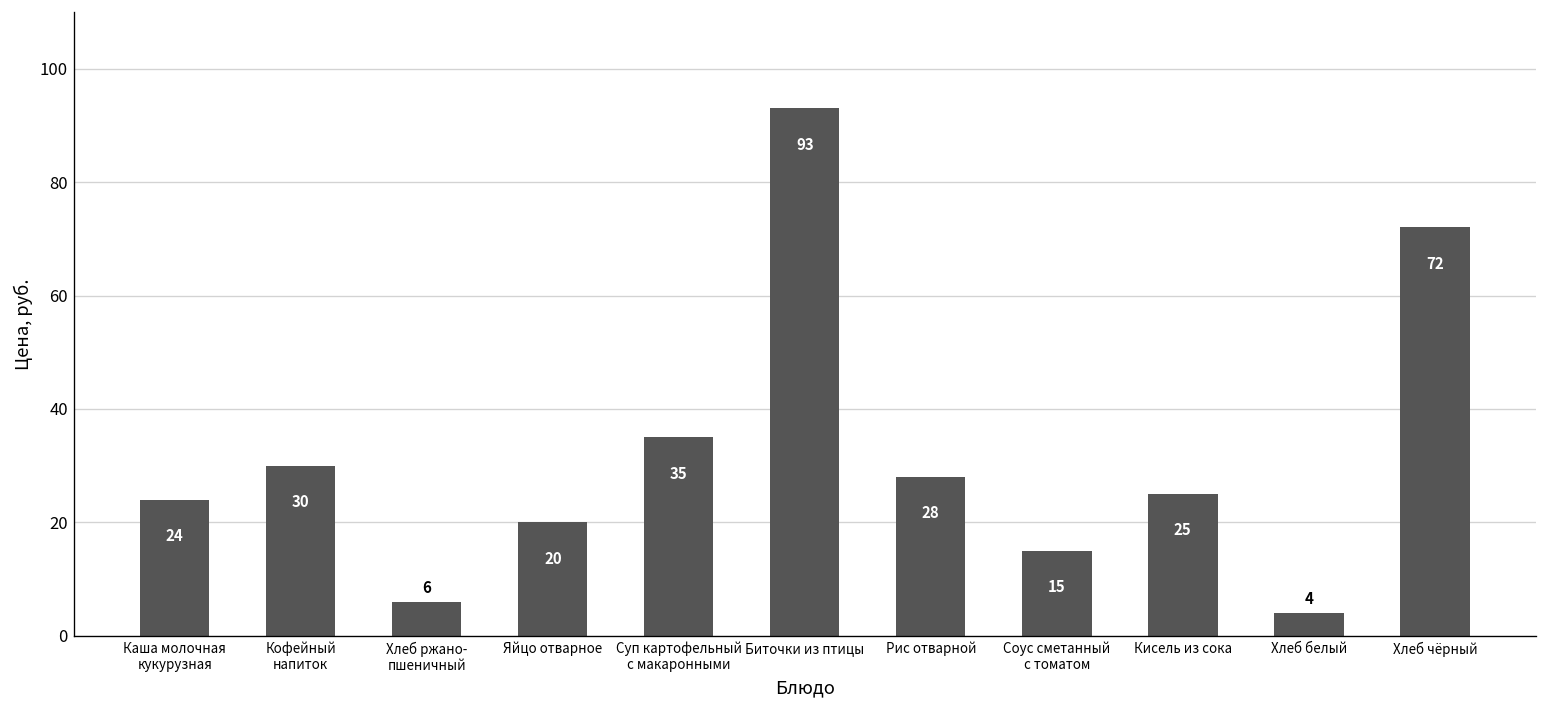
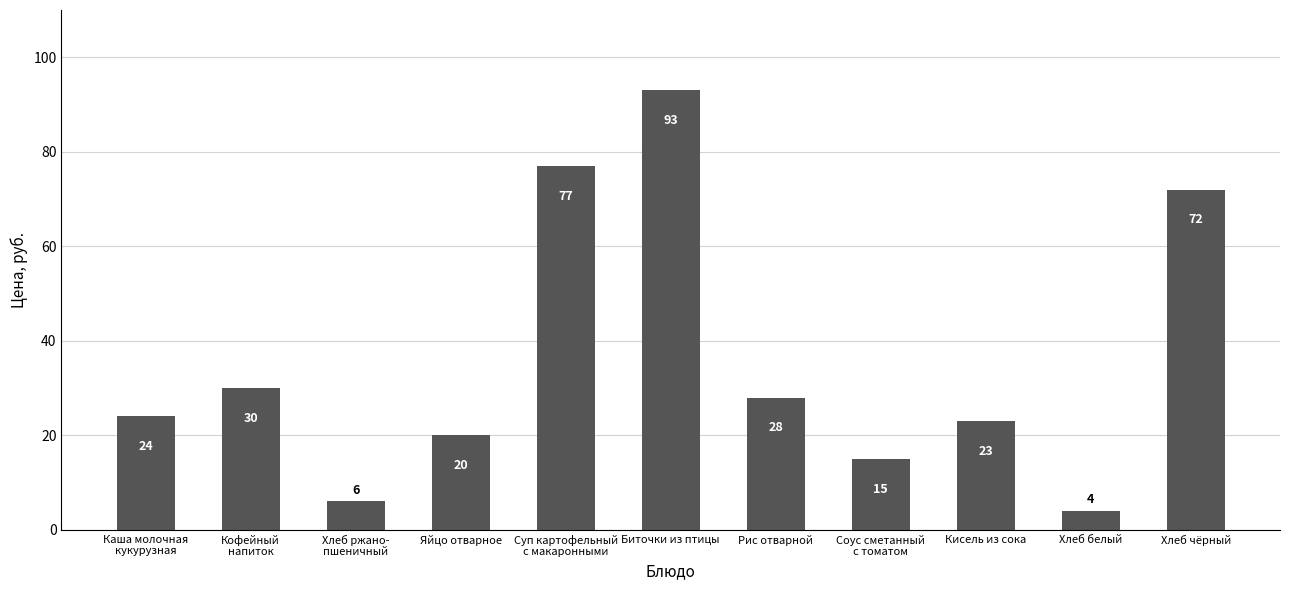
Суп картофельный с макаронными: 35 -> 77
Кисель из сока: 25 -> 23
